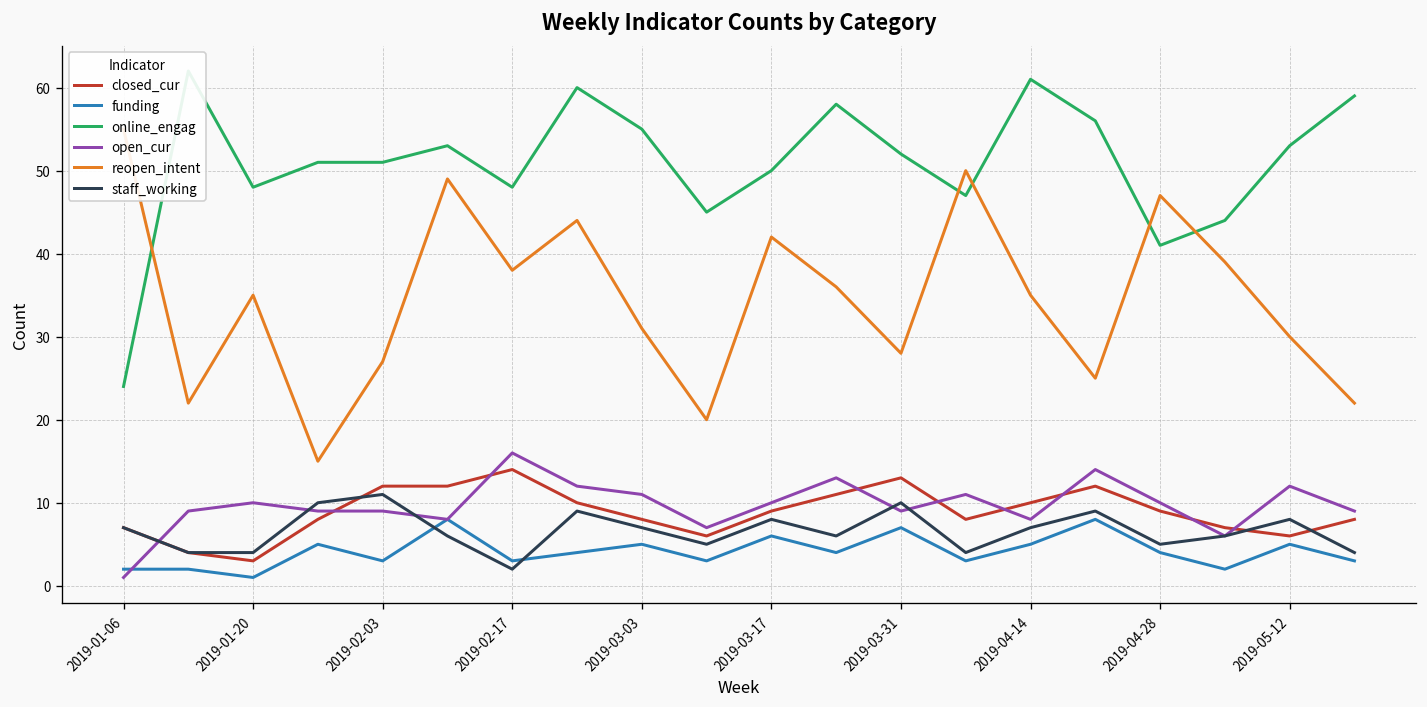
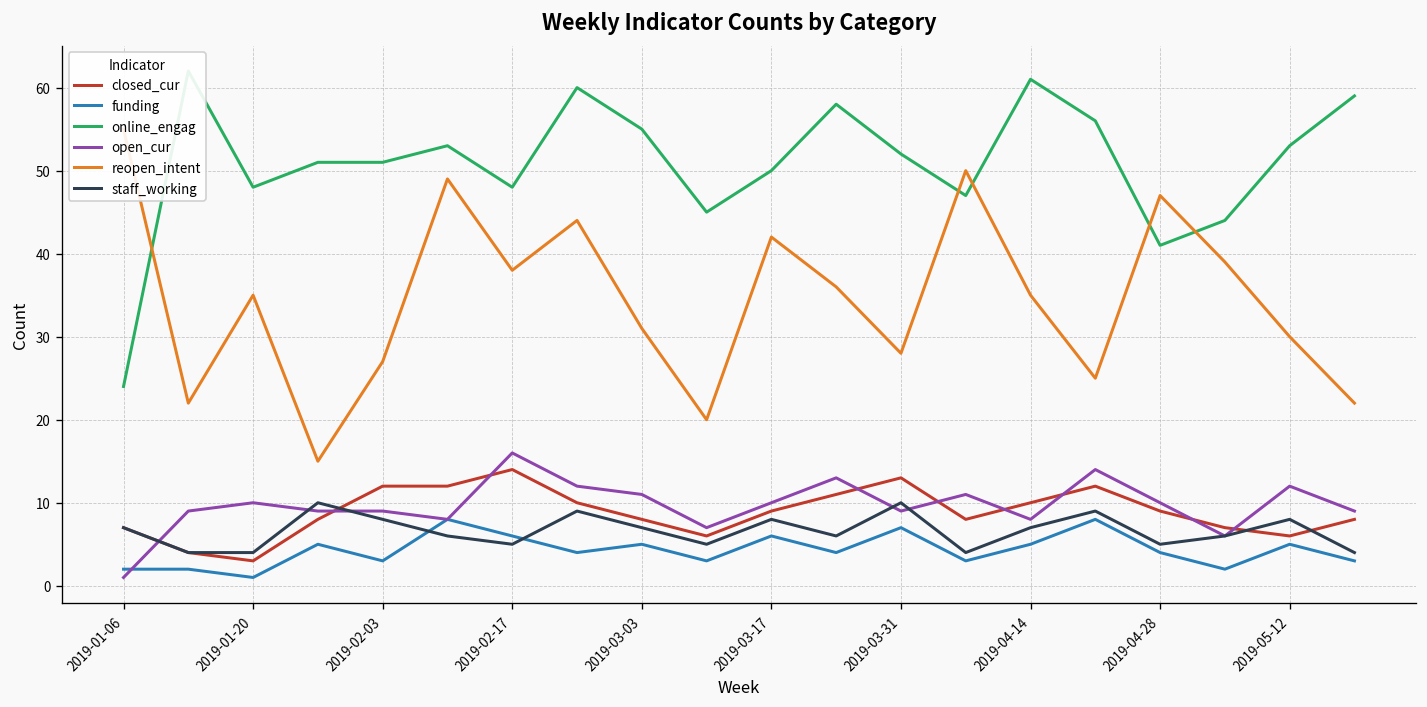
staff_working, 2019-02-03: 11 -> 8
funding, 2019-02-17: 3 -> 6
staff_working, 2019-02-17: 2 -> 5
